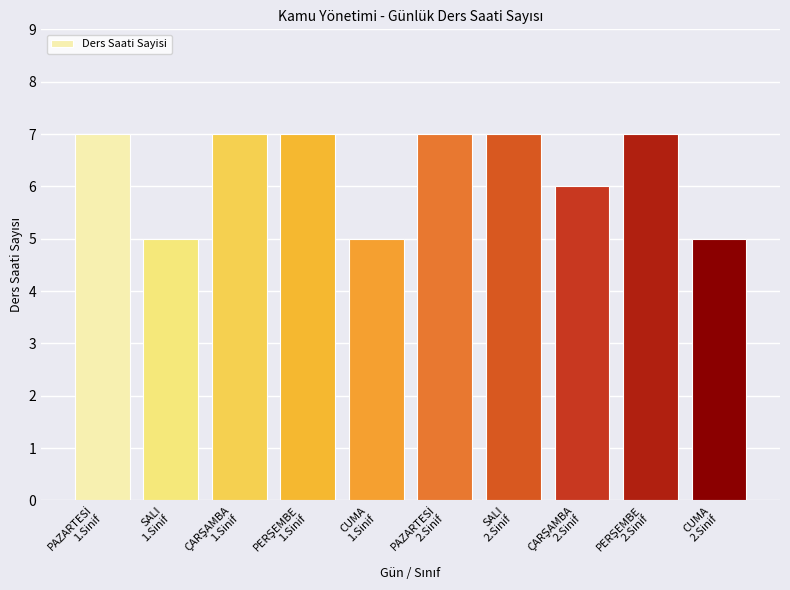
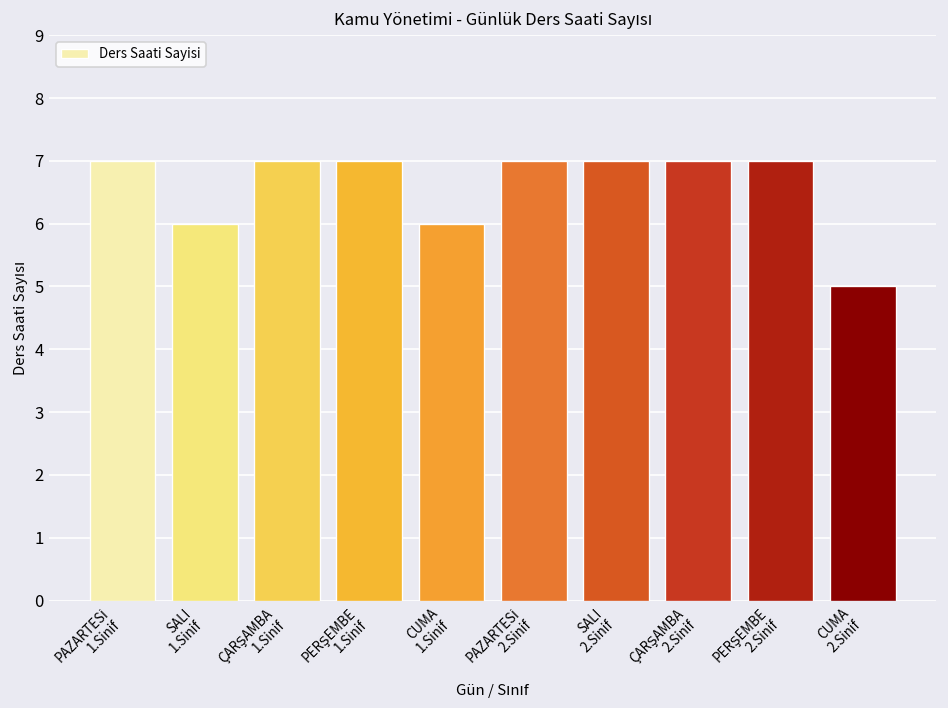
SALI 1.Sinif: 5 -> 6
CUMA 1.Sinif: 5 -> 6
ÇARŞAMBA 2.Sinif: 6 -> 7
